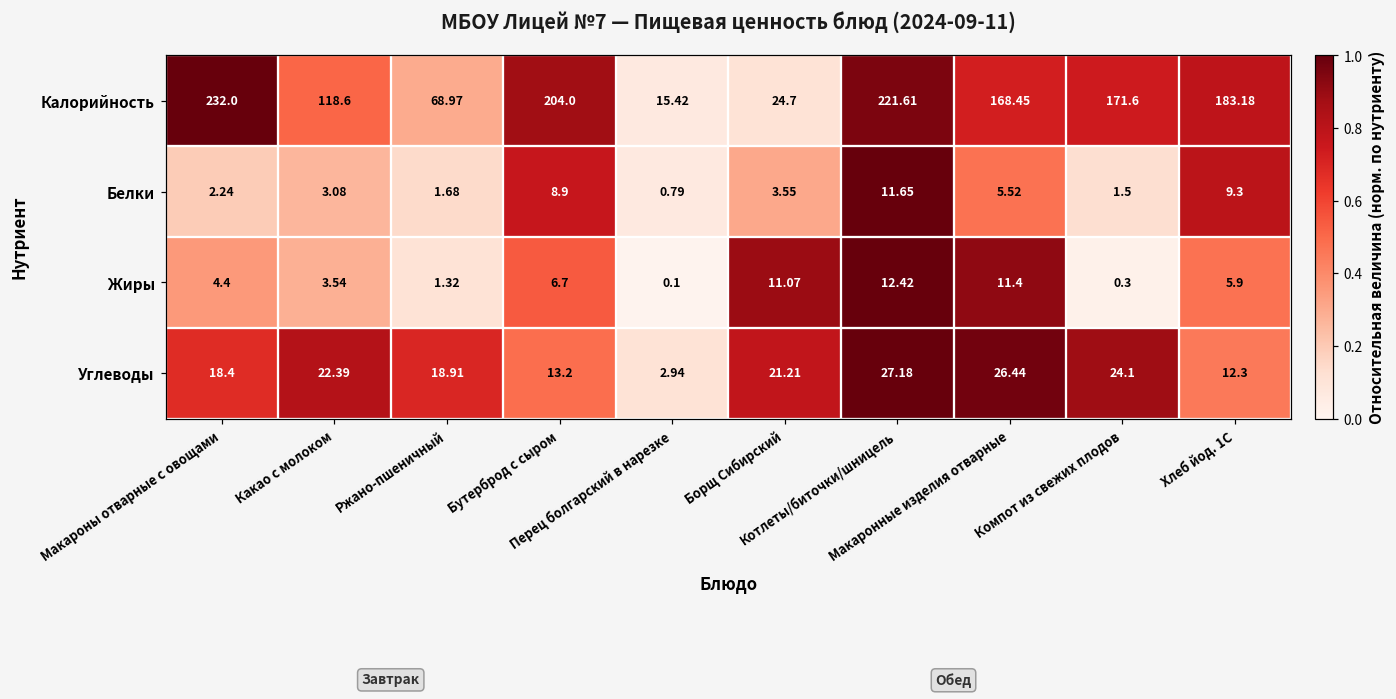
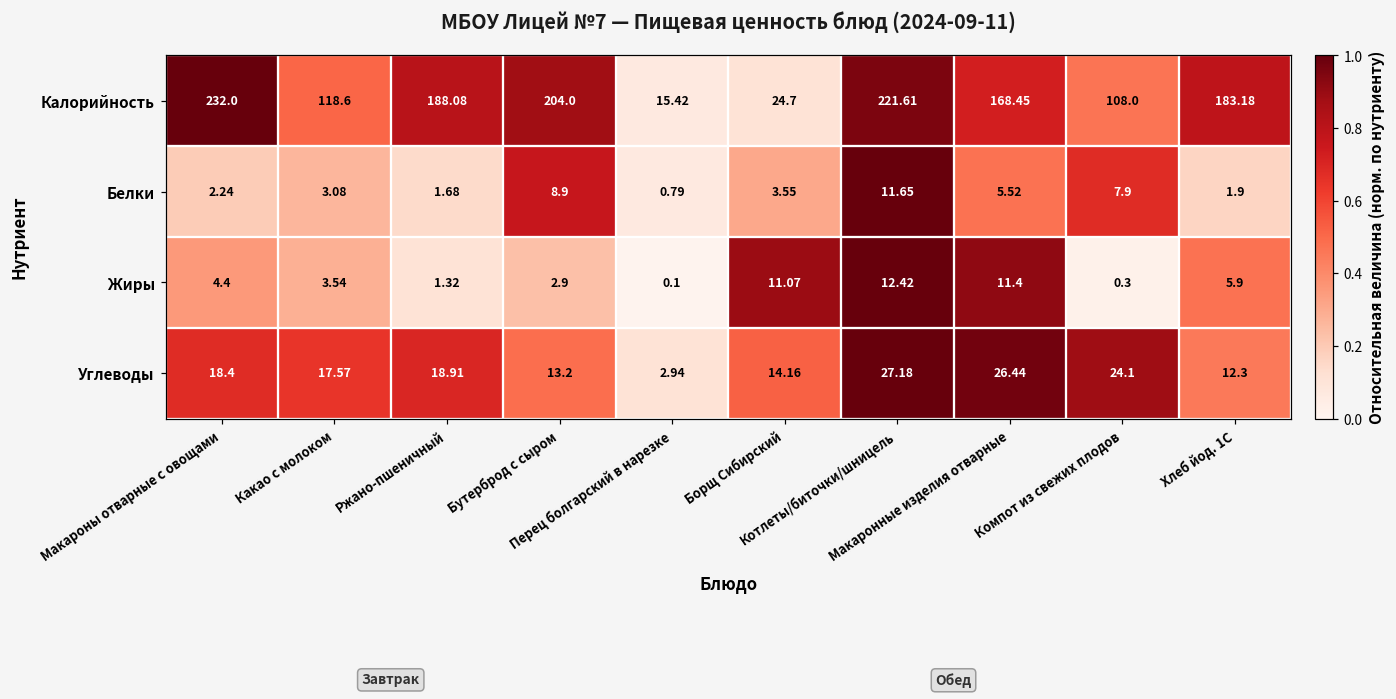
Калорийность, Ржано-пшеничный: 68.97 -> 188.08
Калорийность, Компот из свежих плодов: 171.6 -> 108.0
Белки, Компот из свежих плодов: 1.5 -> 7.9
Белки, Хлеб йод. 1С: 9.3 -> 1.9
Жиры, Бутерброд с сыром: 6.7 -> 2.9
Углеводы, Какао с молоком: 22.39 -> 17.57
Углеводы, Борщ Сибирский: 21.21 -> 14.16
